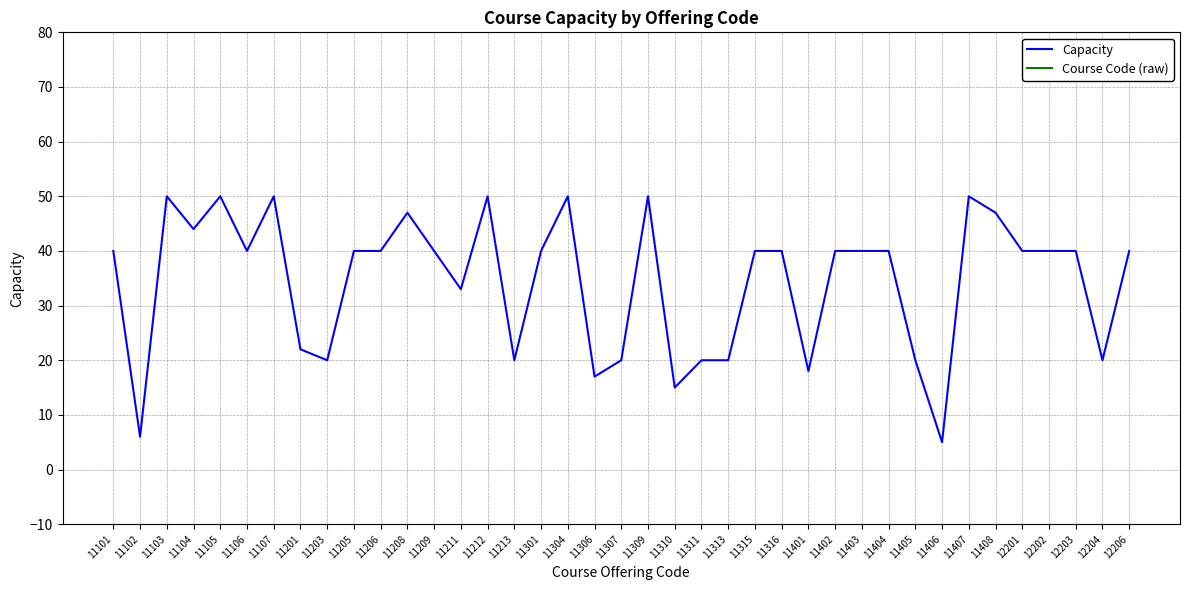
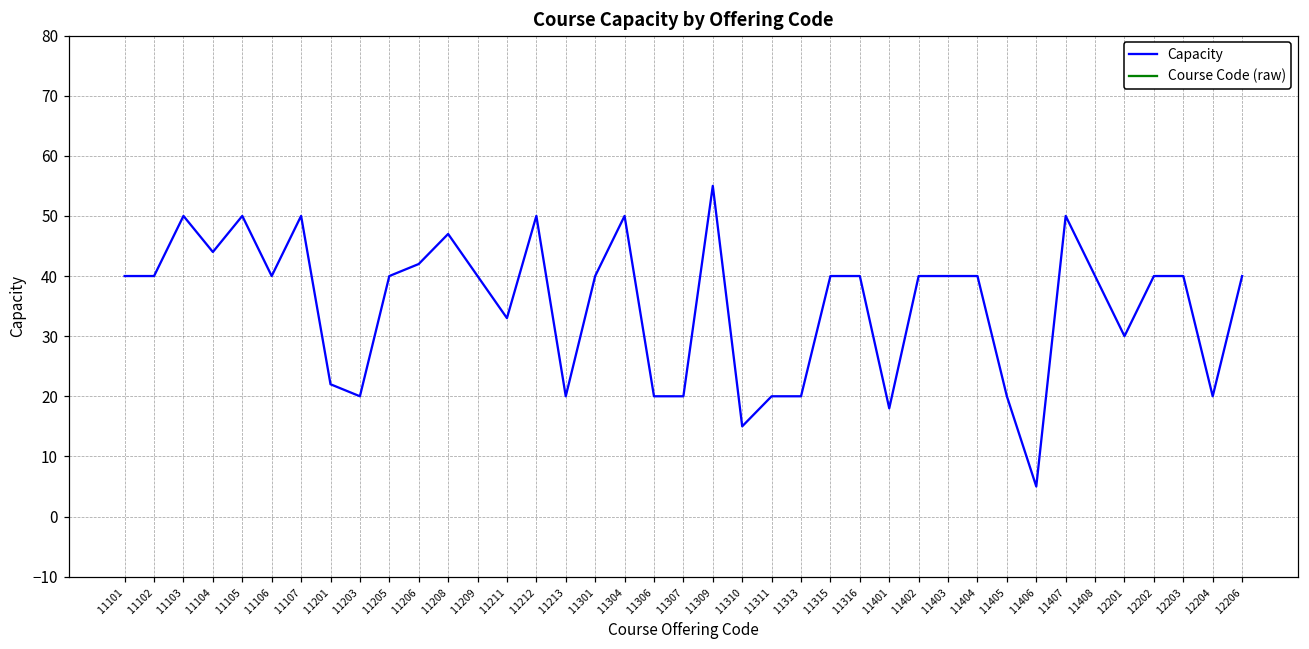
Capacity, 11102: 6 -> 40
Capacity, 11206: 40 -> 42
Capacity, 11306: 17 -> 20
Capacity, 11309: 50 -> 55
Capacity, 11408: 47 -> 40
Capacity, 12201: 40 -> 30
